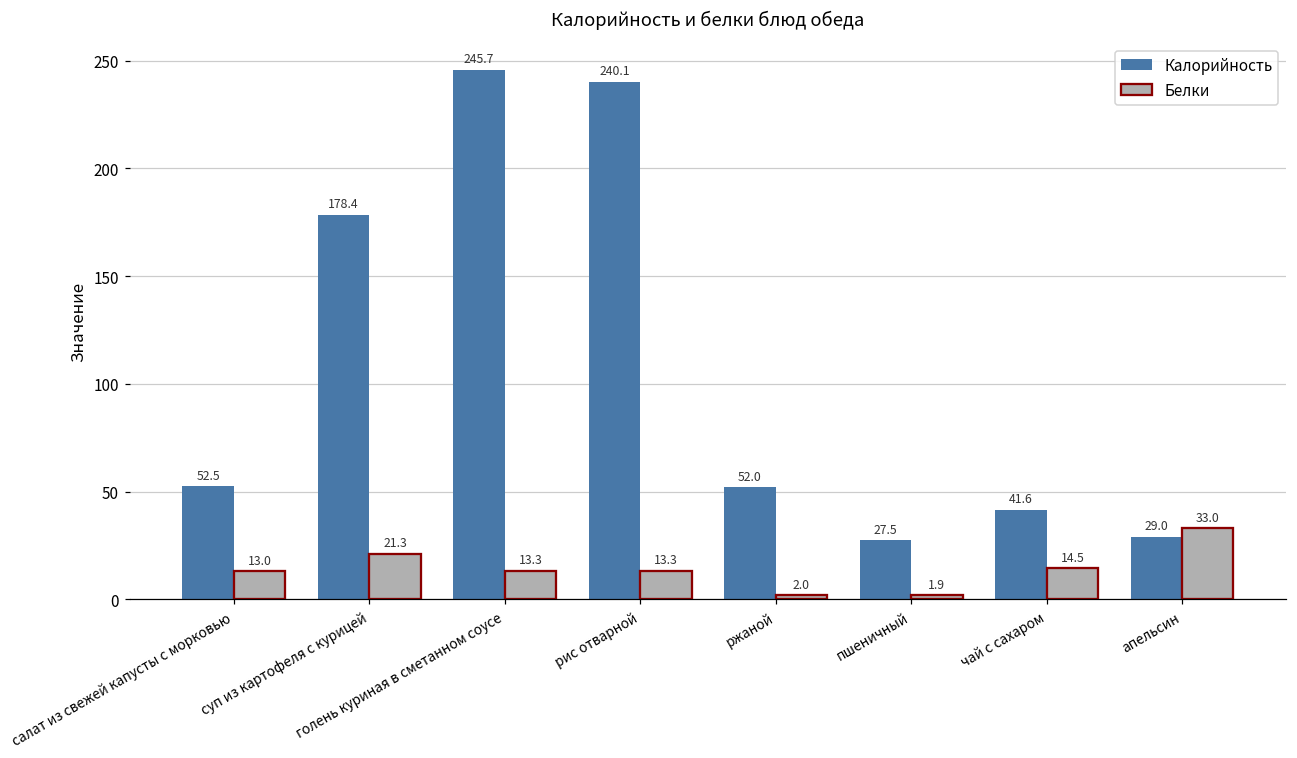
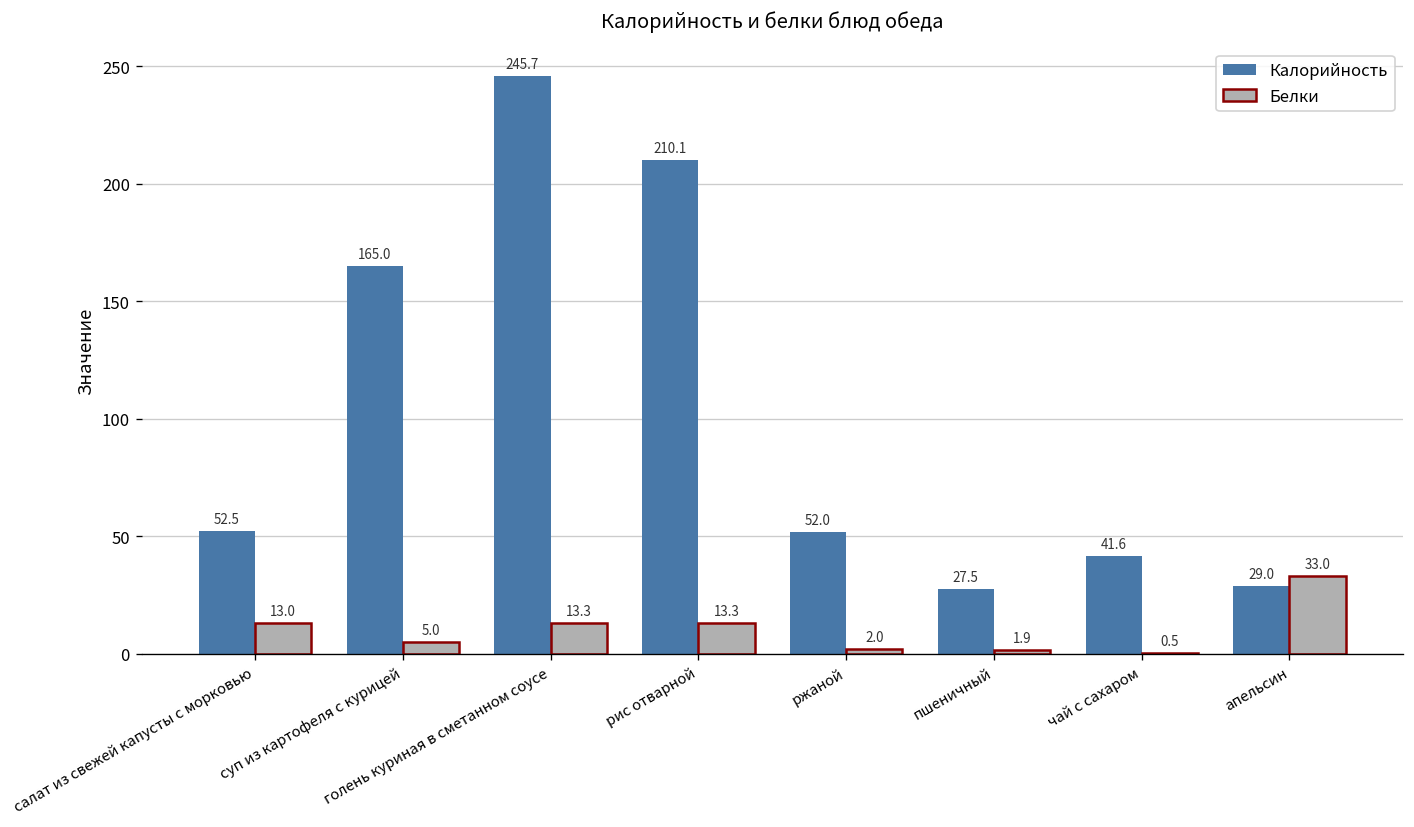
Калорийность, суп из картофеля с курицей: 178.4 -> 165.0
Белки, суп из картофеля с курицей: 21.3 -> 5.0
Калорийность, рис отварной: 240.1 -> 210.1
Белки, чай с сахаром: 14.5 -> 0.5
